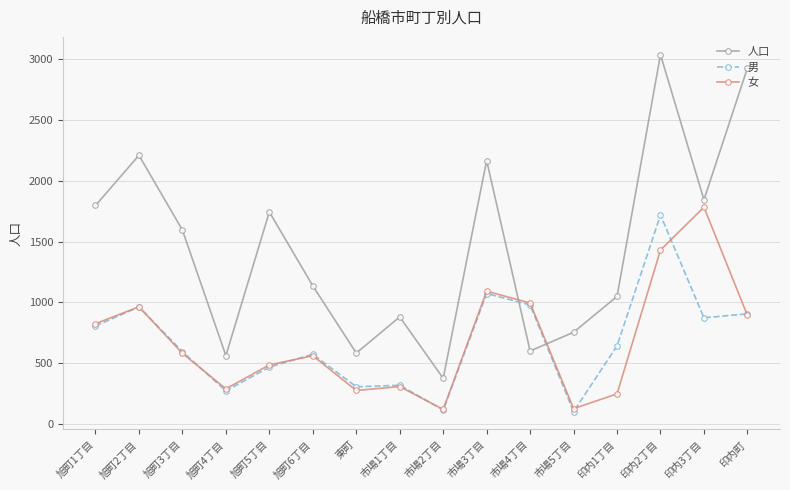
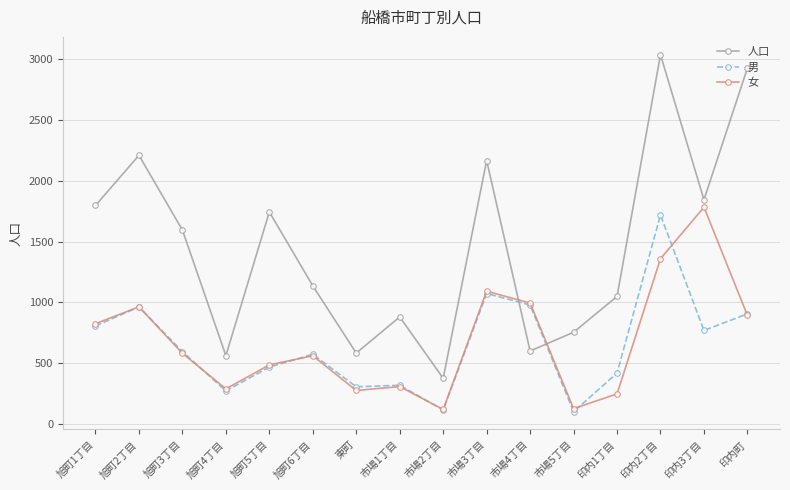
男, 印内1丁目: 640 -> 420
女, 印内2丁目: 1430 -> 1360
男, 印内3丁目: 870 -> 770
